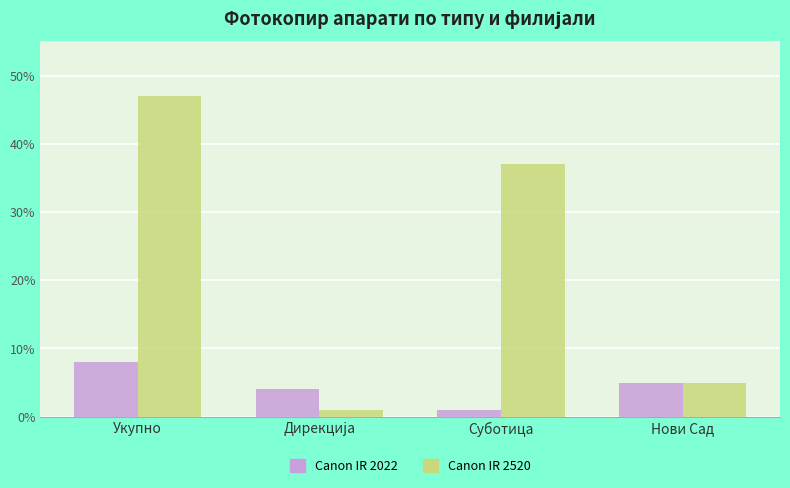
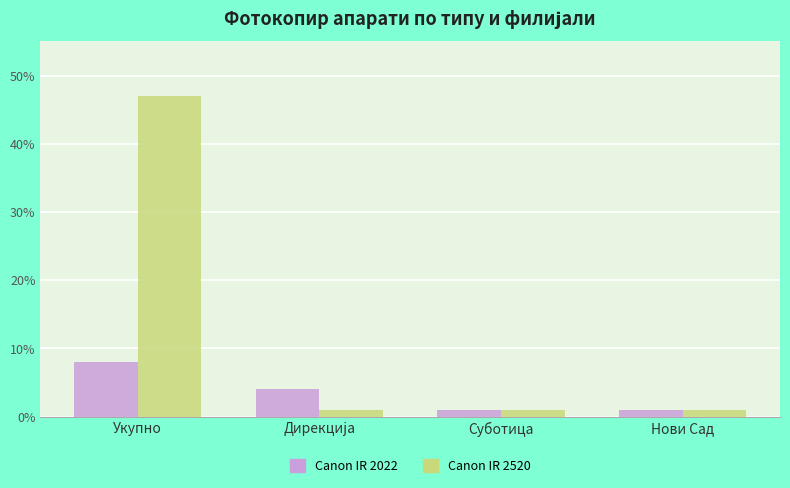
Canon IR 2520, Суботица: 37% -> 1%
Canon IR 2022, Нови Сад: 5% -> 1%
Canon IR 2520, Нови Сад: 5% -> 1%
